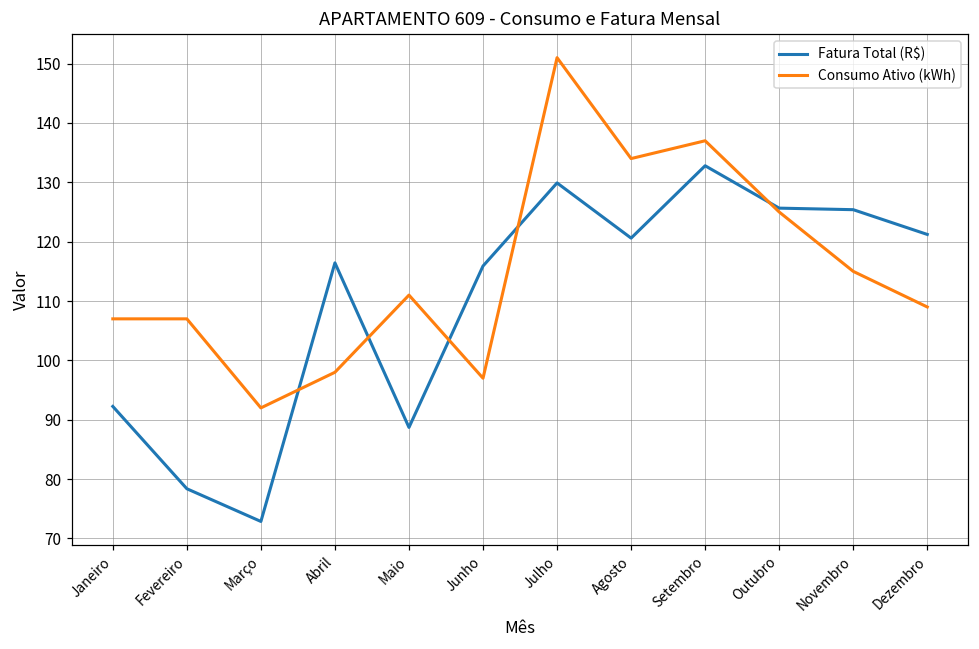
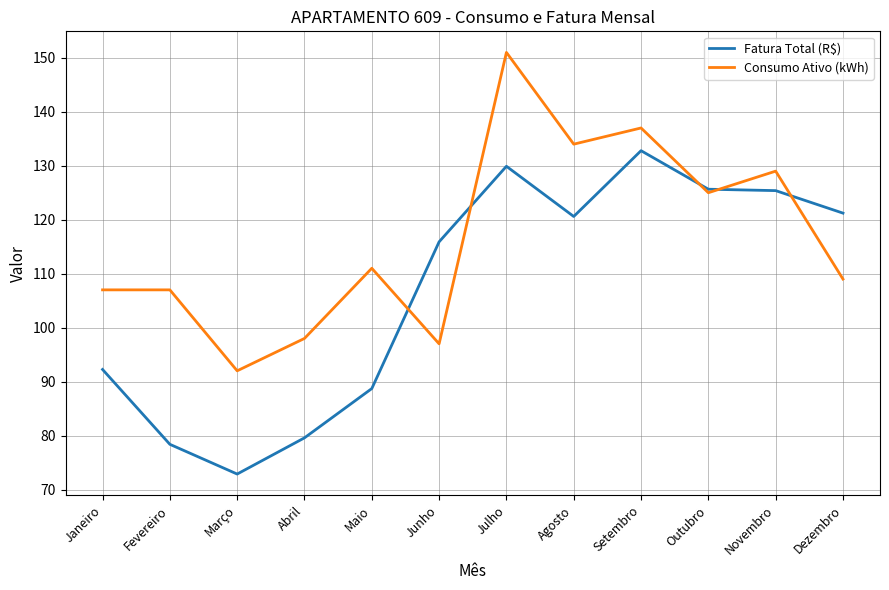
Fatura Total (R$), Abril: 116 -> 80
Consumo Ativo (kWh), Novembro: 115 -> 129
